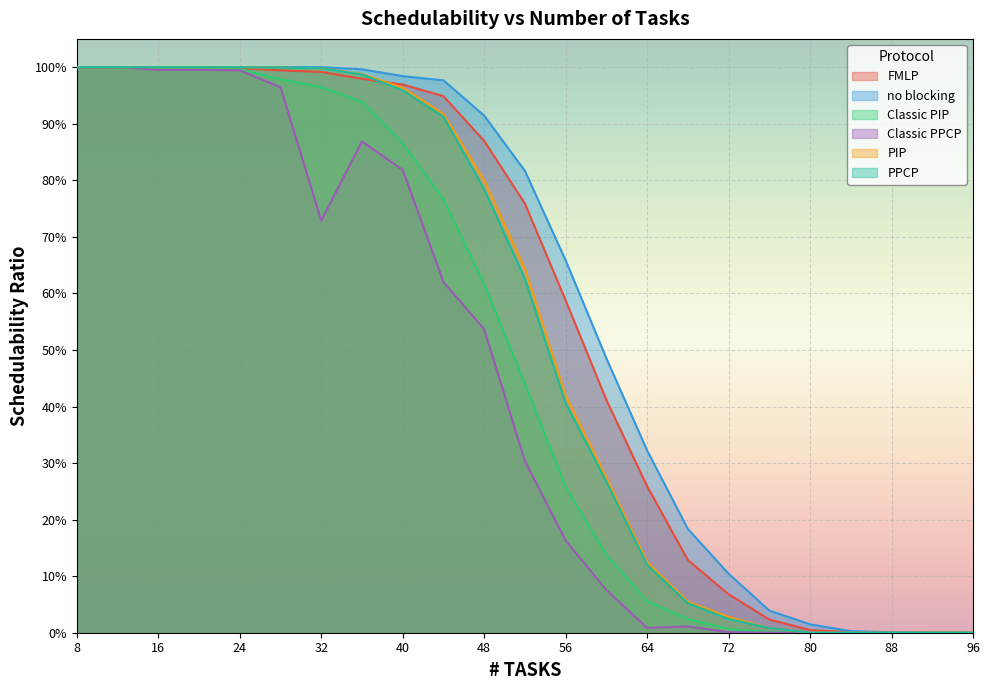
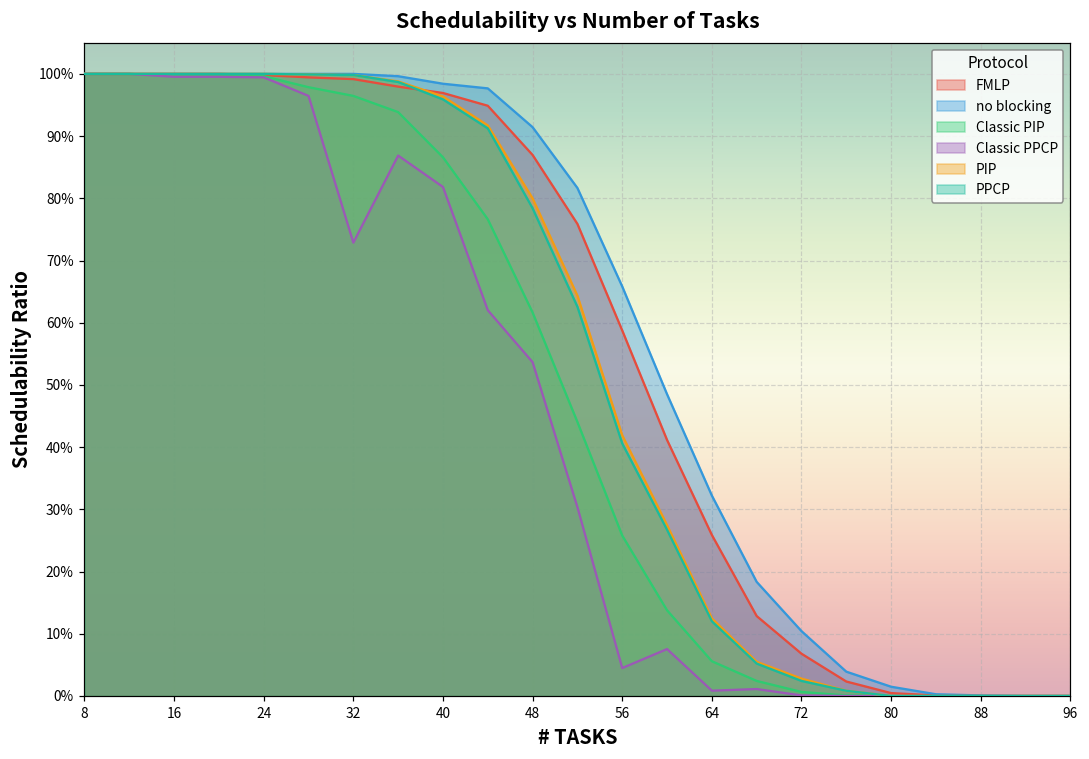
Classic PPCP, 56: 16% -> 4%
